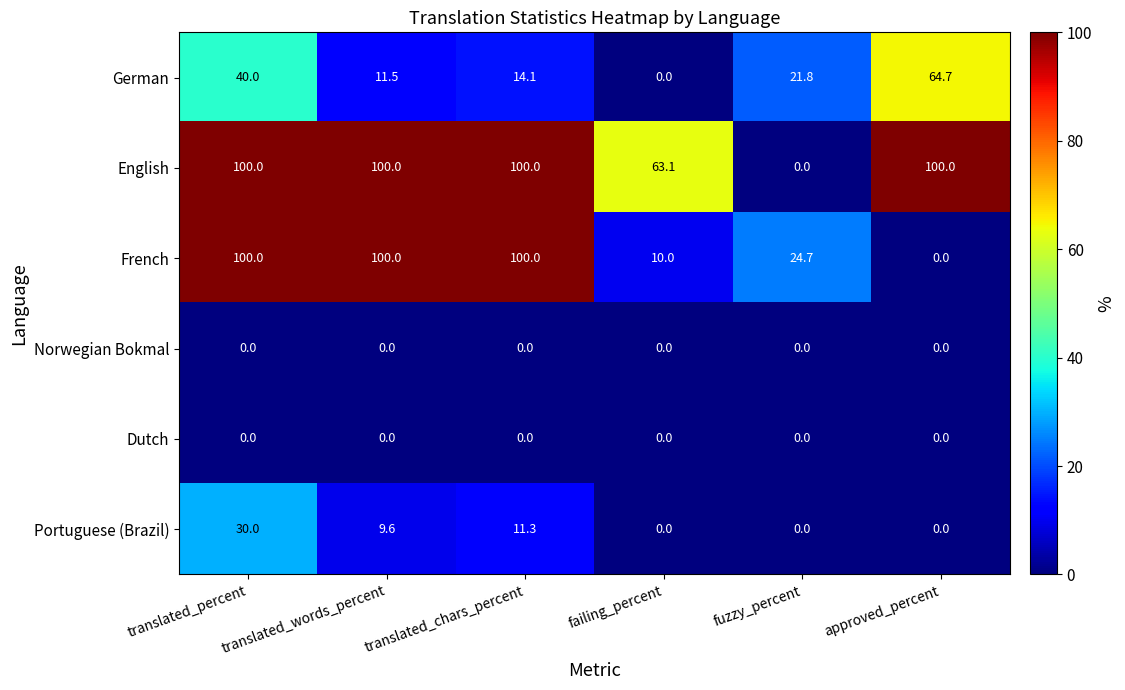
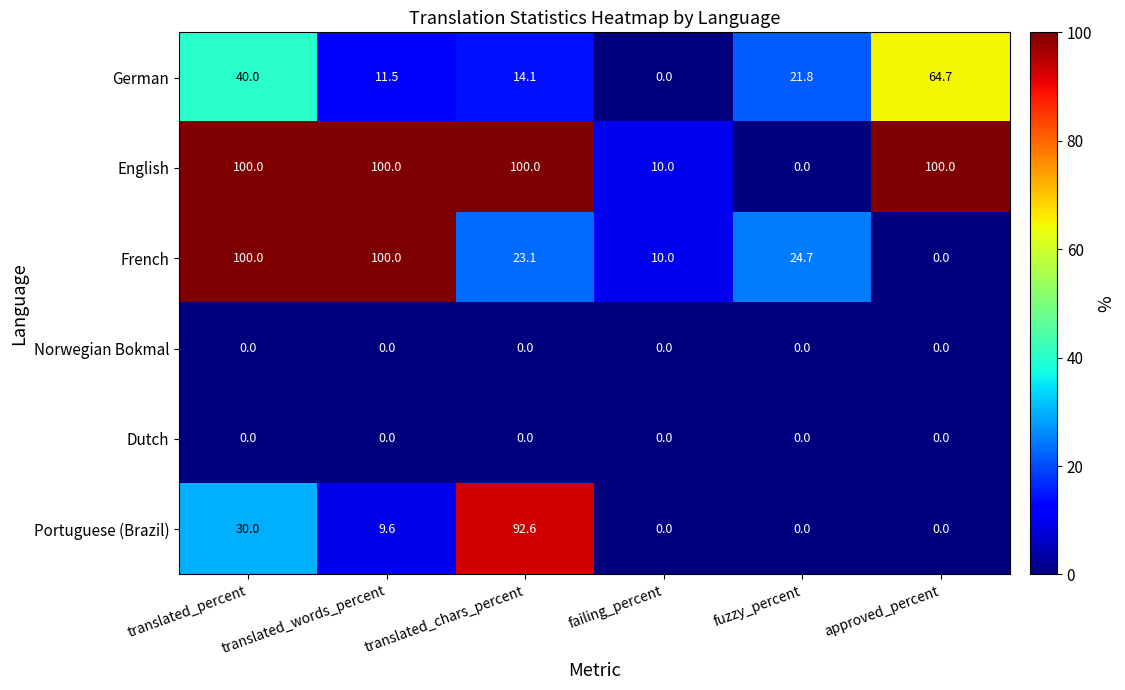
English, failing_percent: 63.1 -> 10.0
French, translated_chars_percent: 100.0 -> 23.1
Portuguese (Brazil), translated_chars_percent: 11.3 -> 92.6
